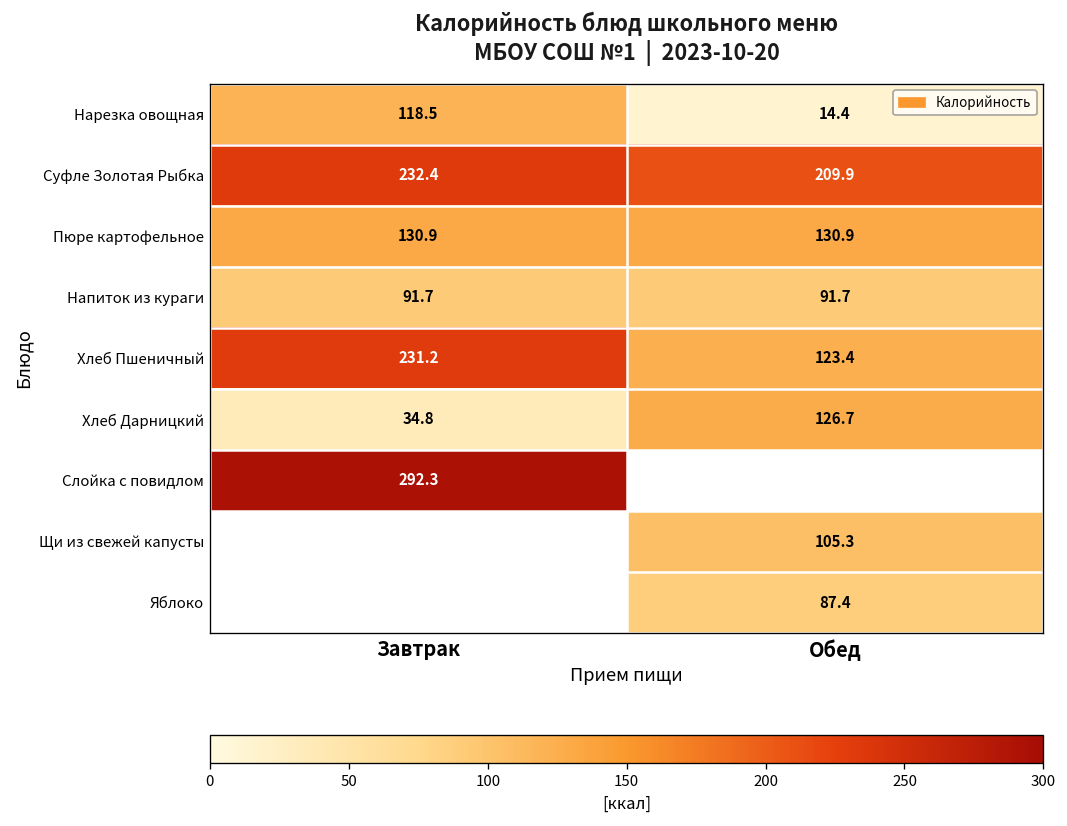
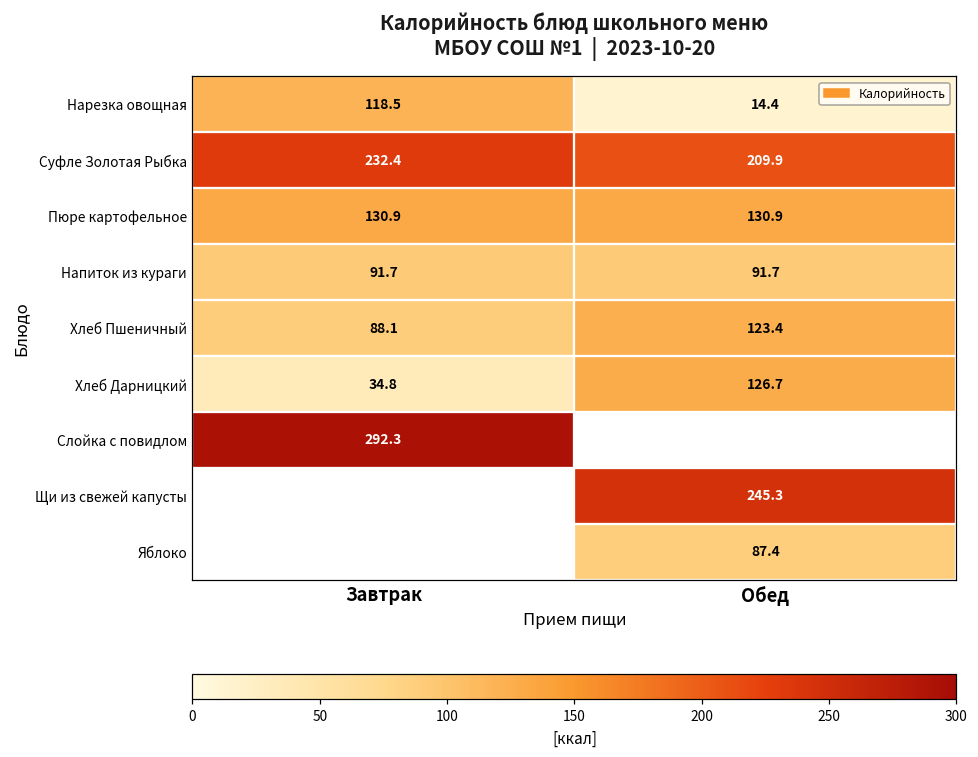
Хлеб Пшеничный, Завтрак: 231.2 -> 88.1
Щи из свежей капусты, Обед: 105.3 -> 245.3
